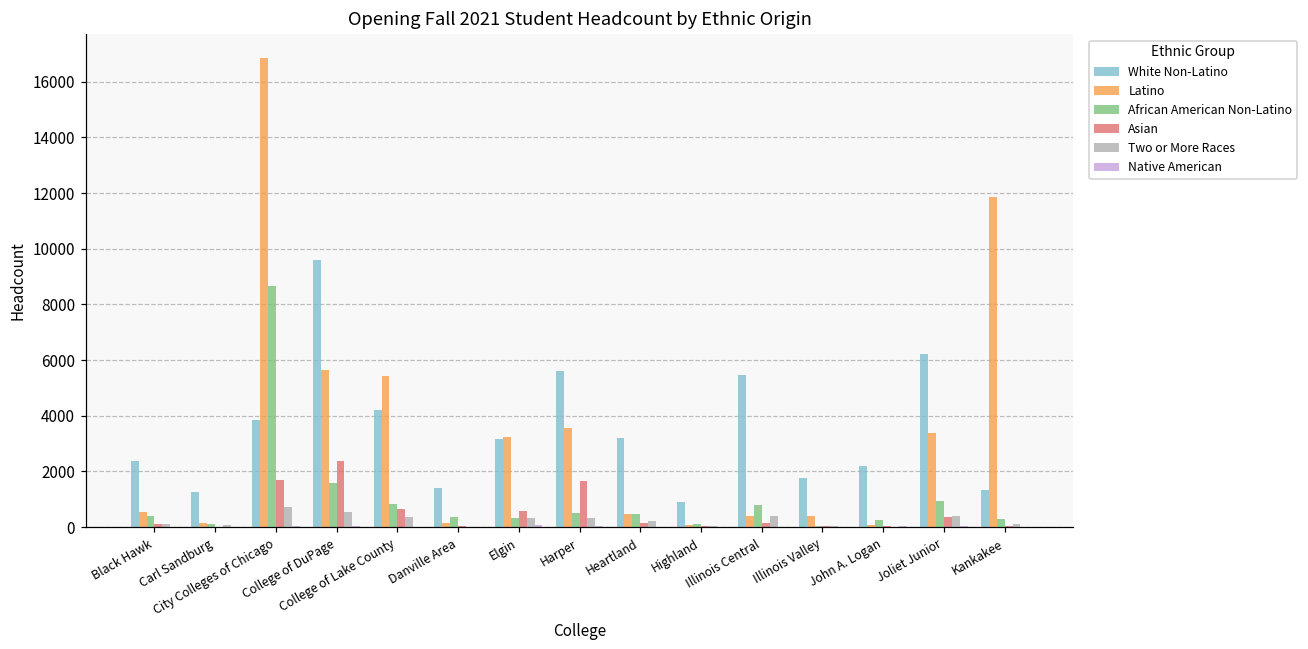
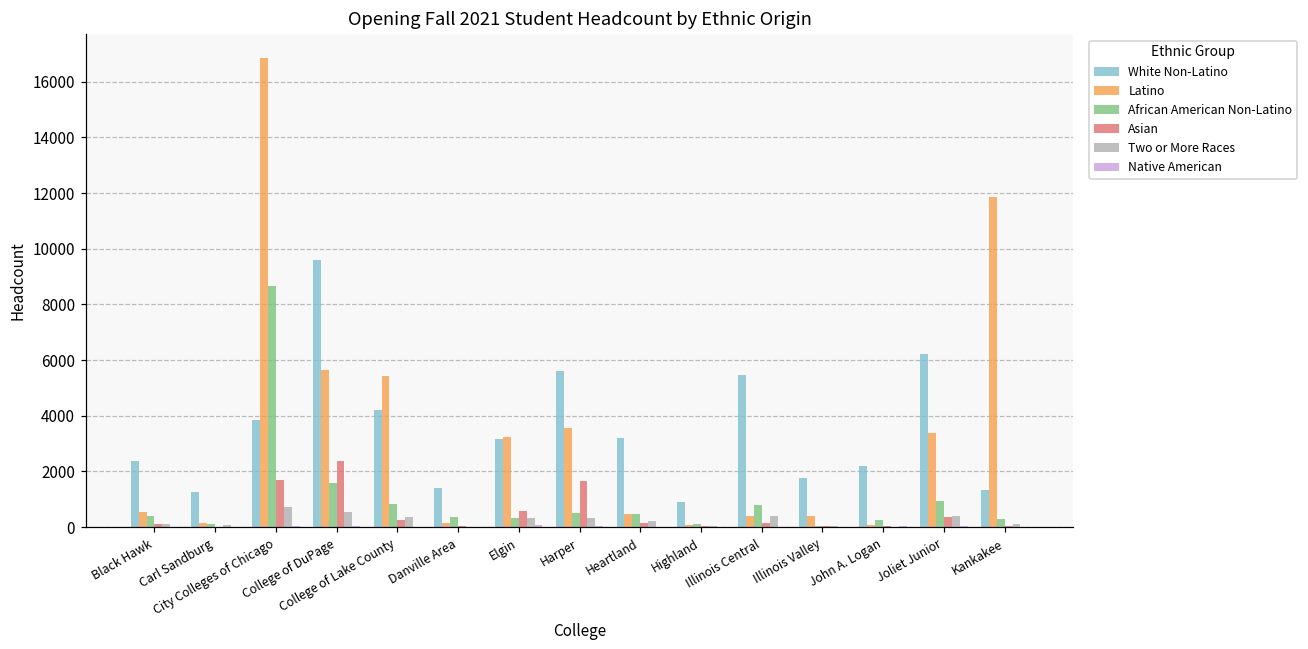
Asian, College of Lake County: 700 -> 200
